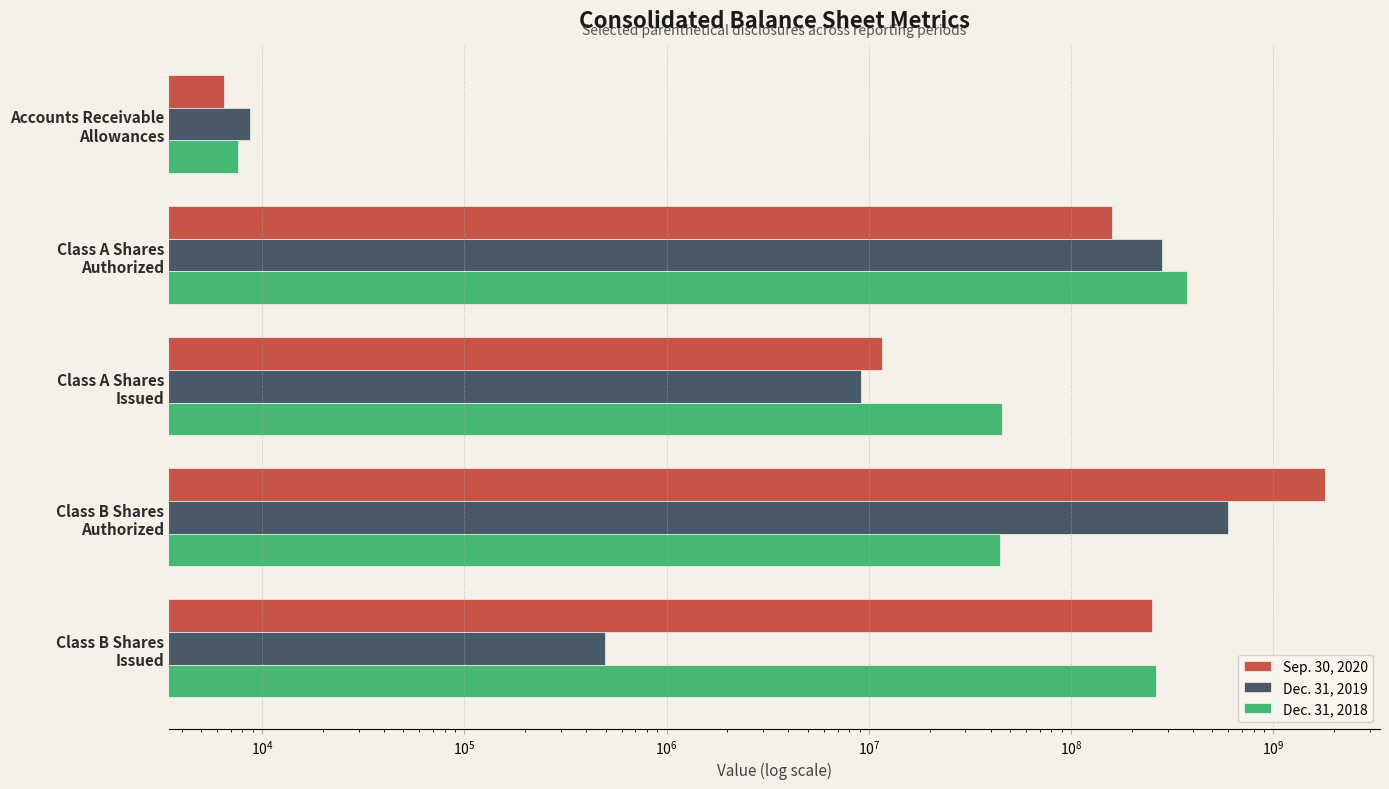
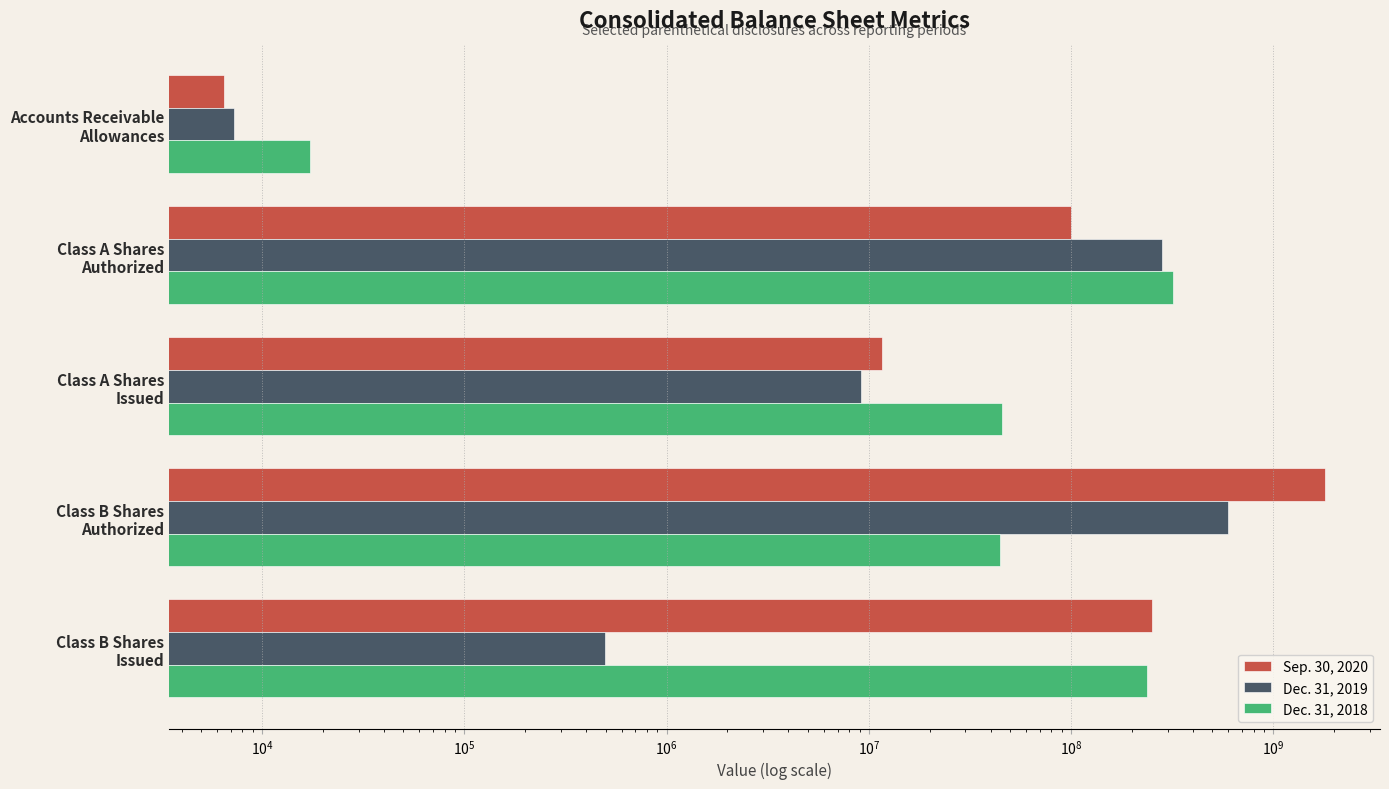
Dec. 31, 2019, Accounts Receivable Allowances: 8700 -> 7300
Dec. 31, 2018, Accounts Receivable Allowances: 7600 -> 17000
Sep. 30, 2020, Class A Shares Authorized: 160000000 -> 100000000
Dec. 31, 2018, Class A Shares Authorized: 380000000 -> 320000000
Dec. 31, 2018, Class B Shares Issued: 260000000 -> 240000000
